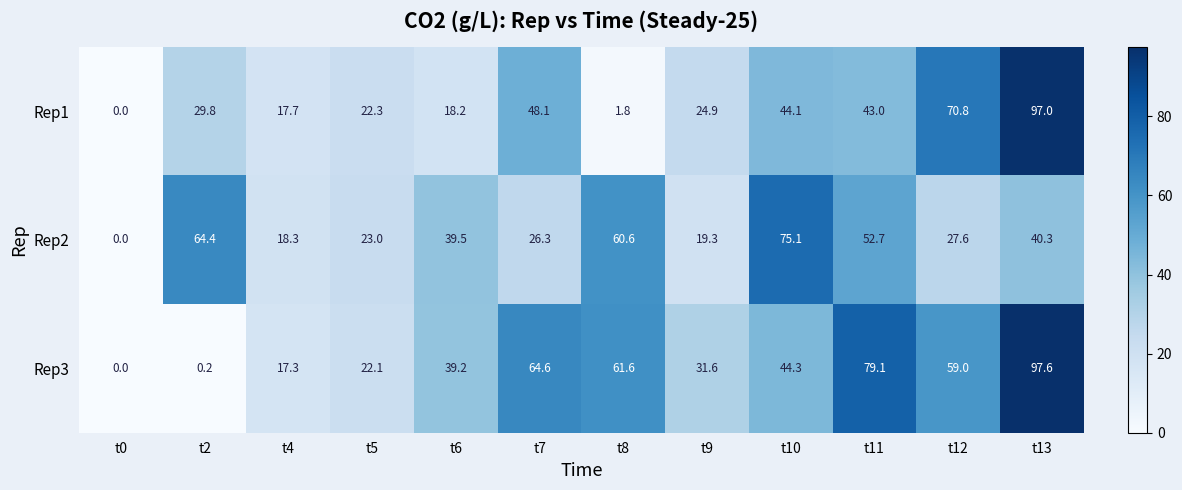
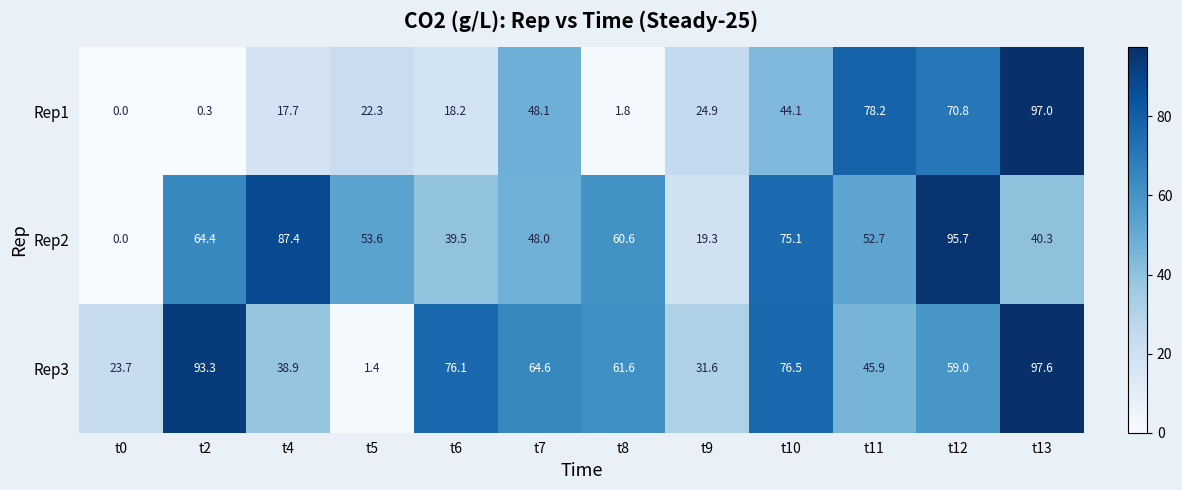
Rep1, t2: 29.8 -> 0.3
Rep1, t11: 43.0 -> 78.2
Rep2, t4: 18.3 -> 87.4
Rep2, t5: 23.0 -> 53.6
Rep2, t7: 26.3 -> 48.0
Rep2, t12: 27.6 -> 95.7
Rep3, t0: 0.0 -> 23.7
Rep3, t2: 0.2 -> 93.3
Rep3, t4: 17.3 -> 38.9
Rep3, t5: 22.1 -> 1.4
Rep3, t6: 39.2 -> 76.1
Rep3, t10: 44.3 -> 76.5
Rep3, t11: 79.1 -> 45.9
